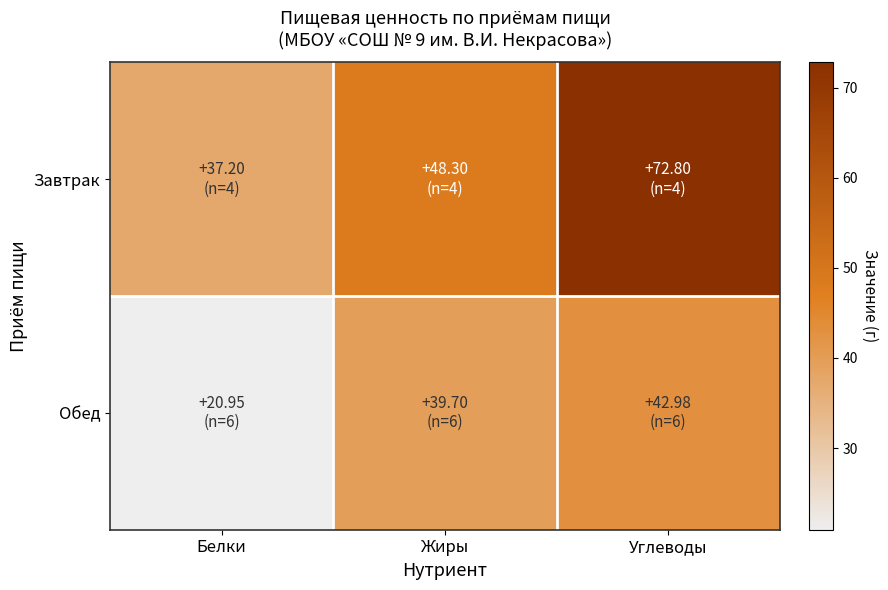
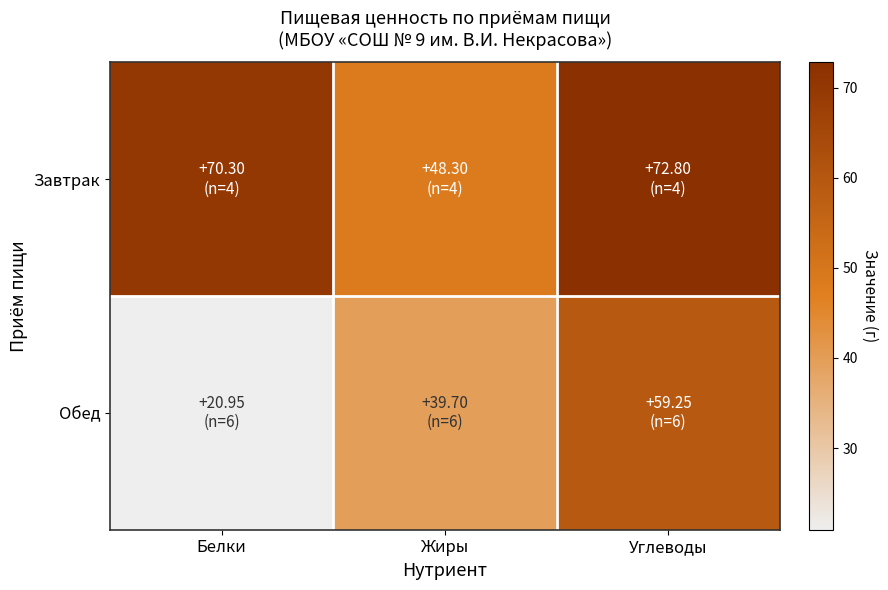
Завтрак, Белки: +37.20 -> +70.30
Обед, Углеводы: +42.98 -> +59.25
